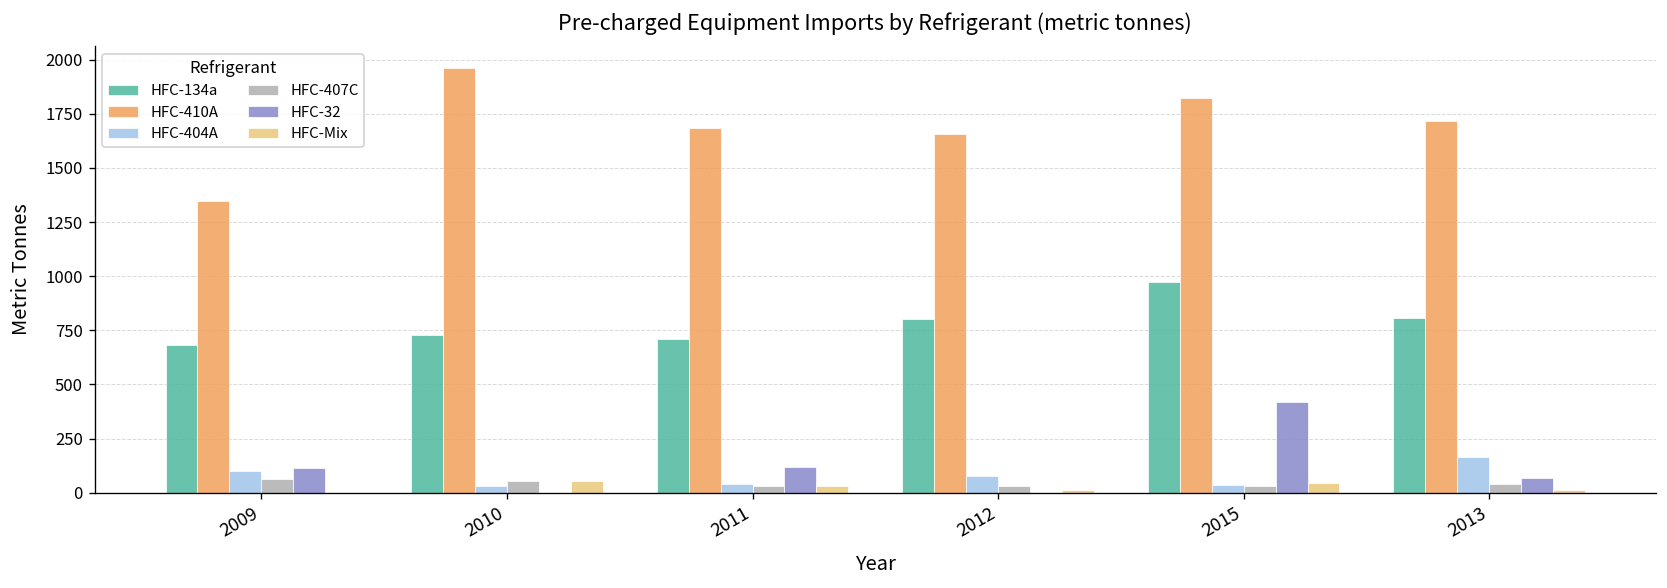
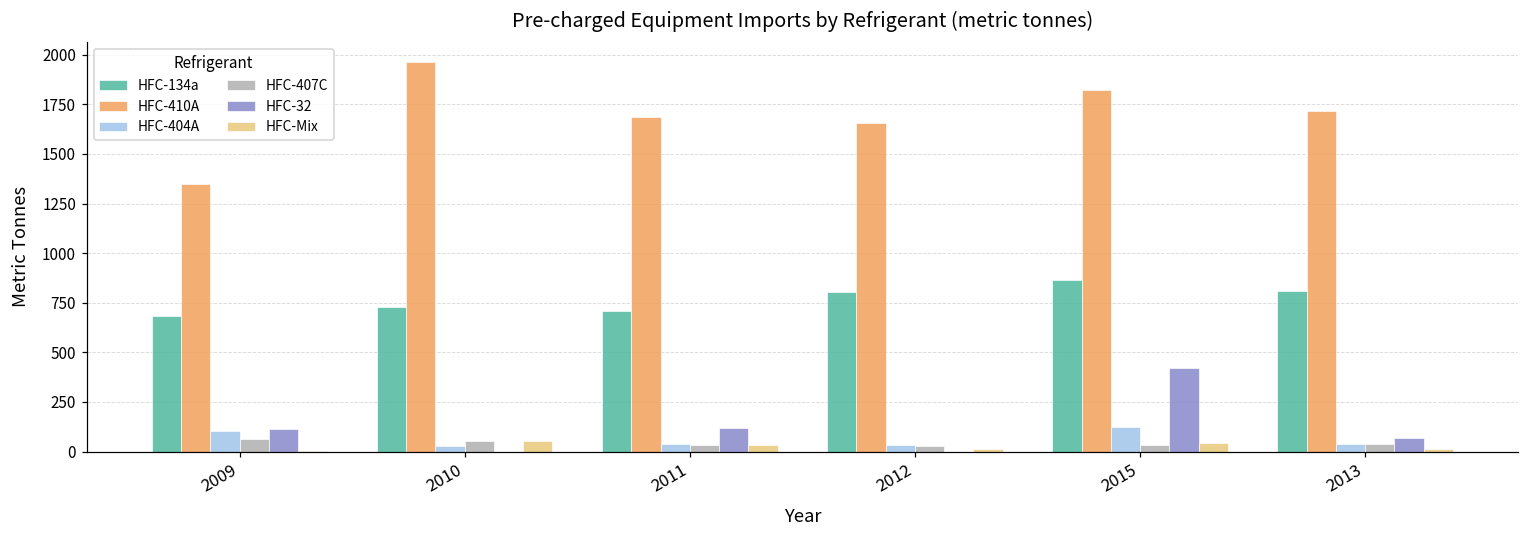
HFC-404A, 2012: 80 -> 30
HFC-134a, 2015: 970 -> 860
HFC-404A, 2015: 30 -> 120
HFC-404A, 2013: 160 -> 40
